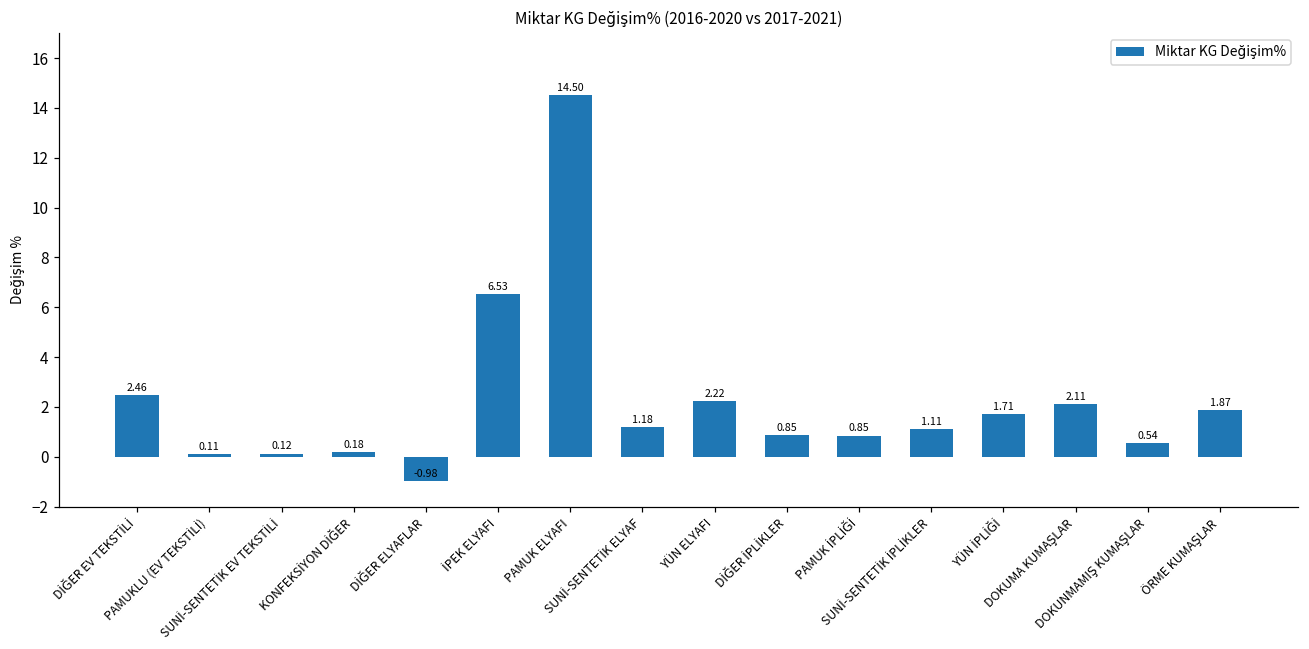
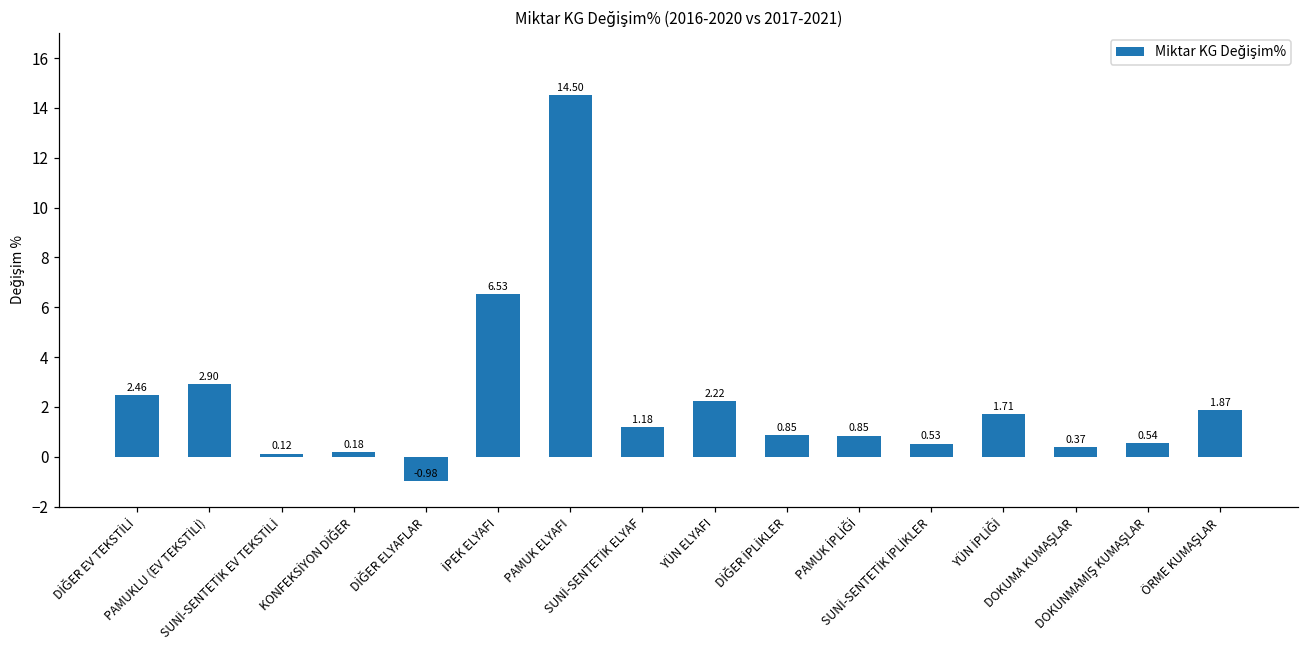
PAMUKLU (EV TEKSTİLİ): 0.11 -> 2.90
SUNİ-SENTETİK İPLİKLER: 1.11 -> 0.53
DOKUMA KUMAŞLAR: 2.11 -> 0.37
